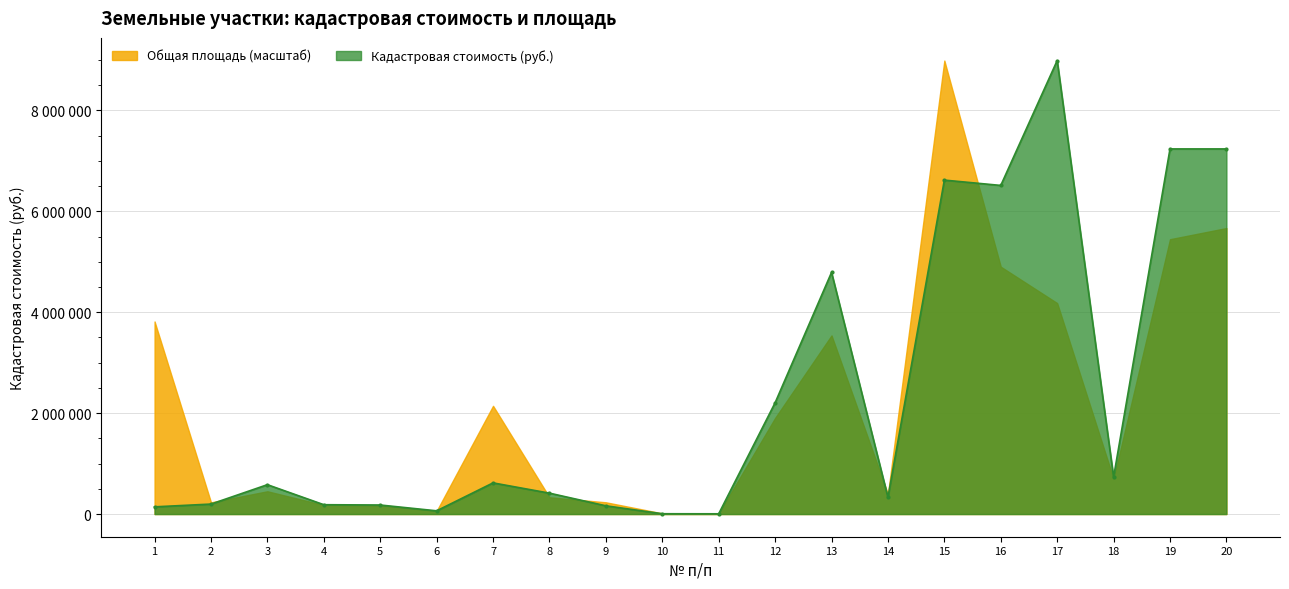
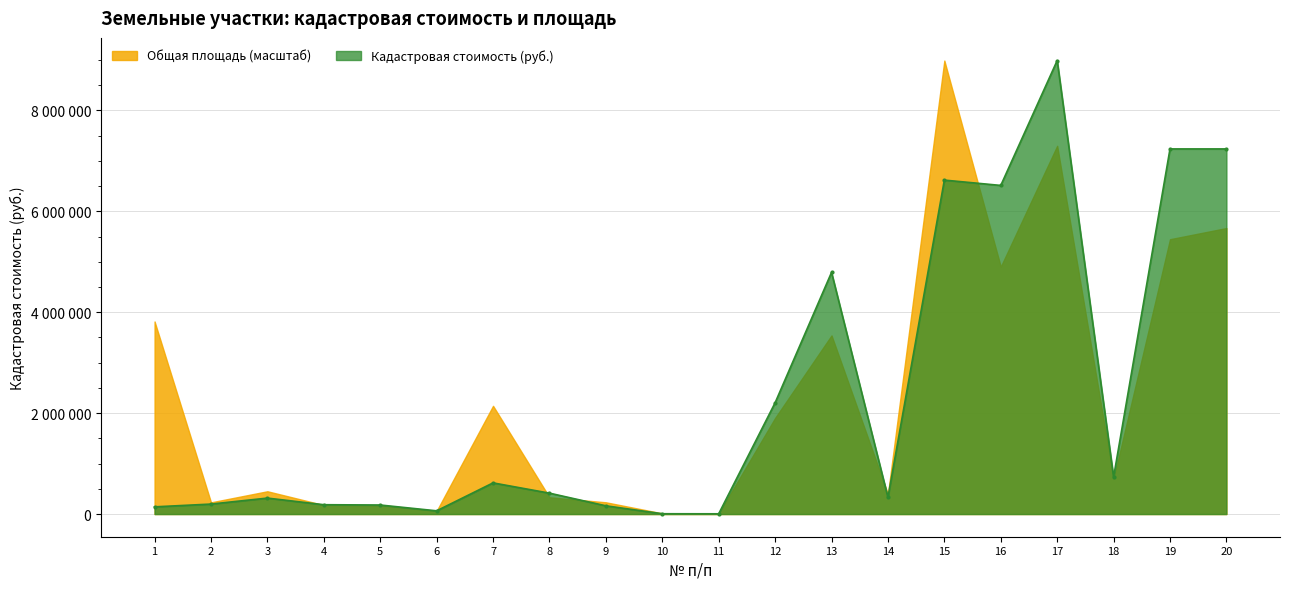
Кадастровая стоимость (руб.), 3: 600000 -> 300000
Общая площадь (масштаб), 17: 4200000 -> 7300000
